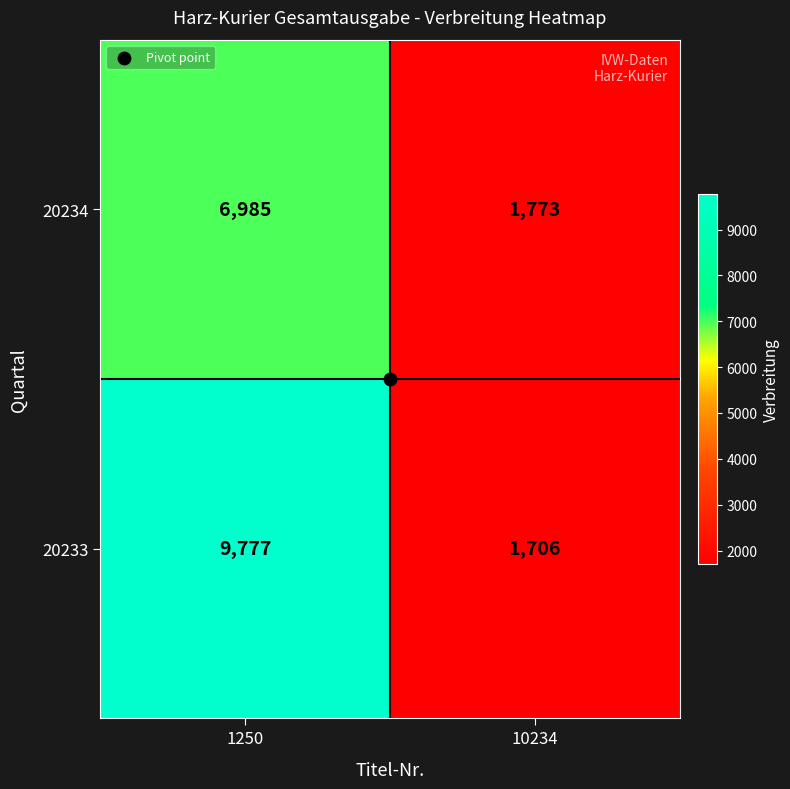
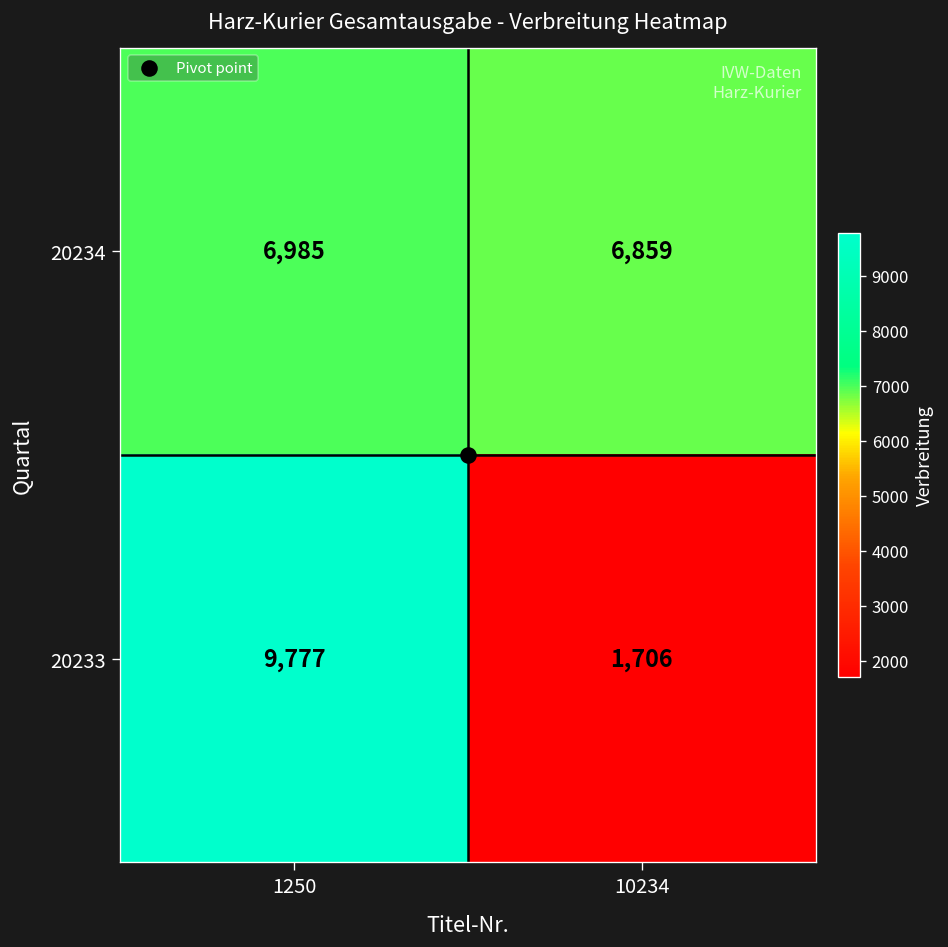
20234, 10234: 1,773 -> 6,859
